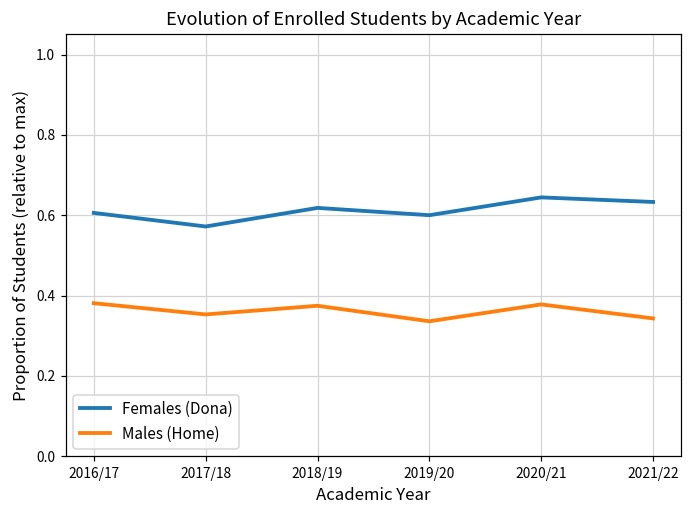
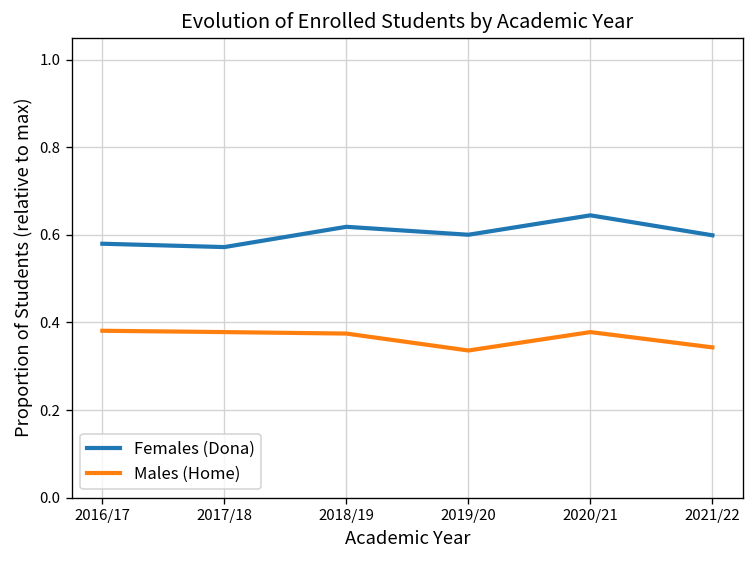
Females (Dona), 2016/17: 0.61 -> 0.58
Males (Home), 2017/18: 0.35 -> 0.38
Females (Dona), 2021/22: 0.63 -> 0.60
